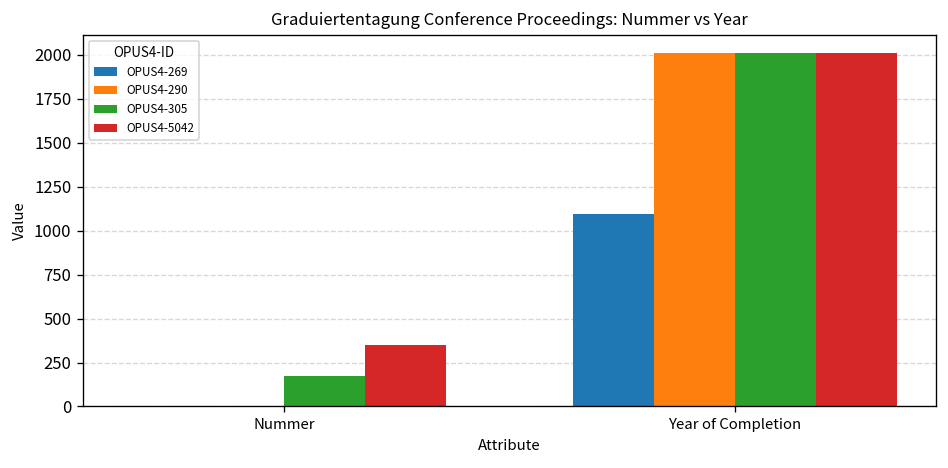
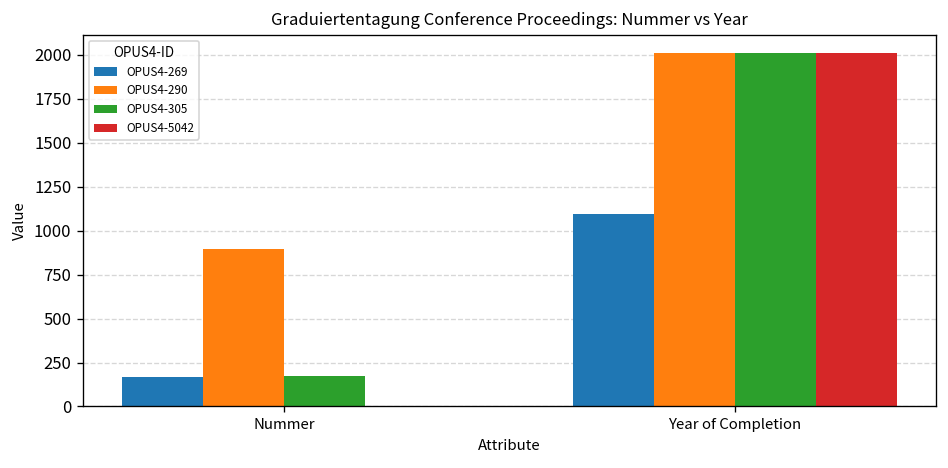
OPUS4-269, Nummer: 0 -> 170
OPUS4-290, Nummer: 0 -> 900
OPUS4-5042, Nummer: 350 -> 10
